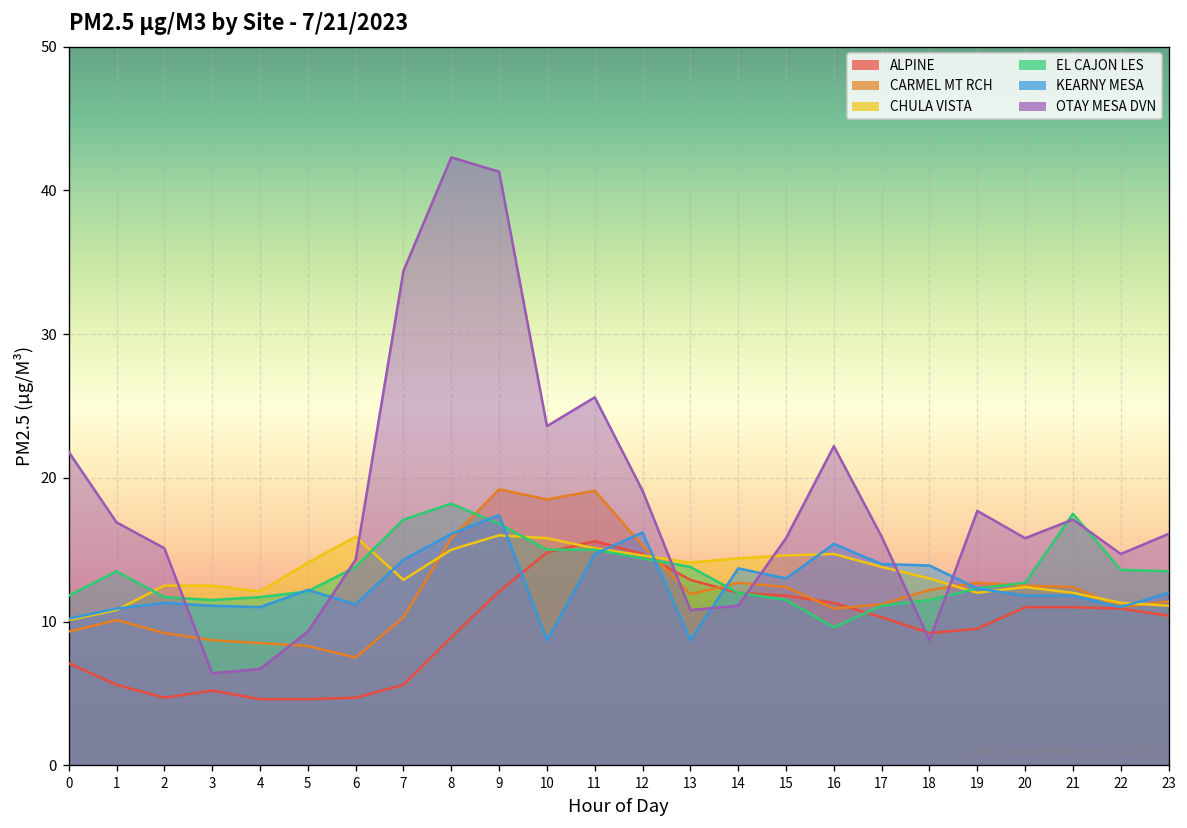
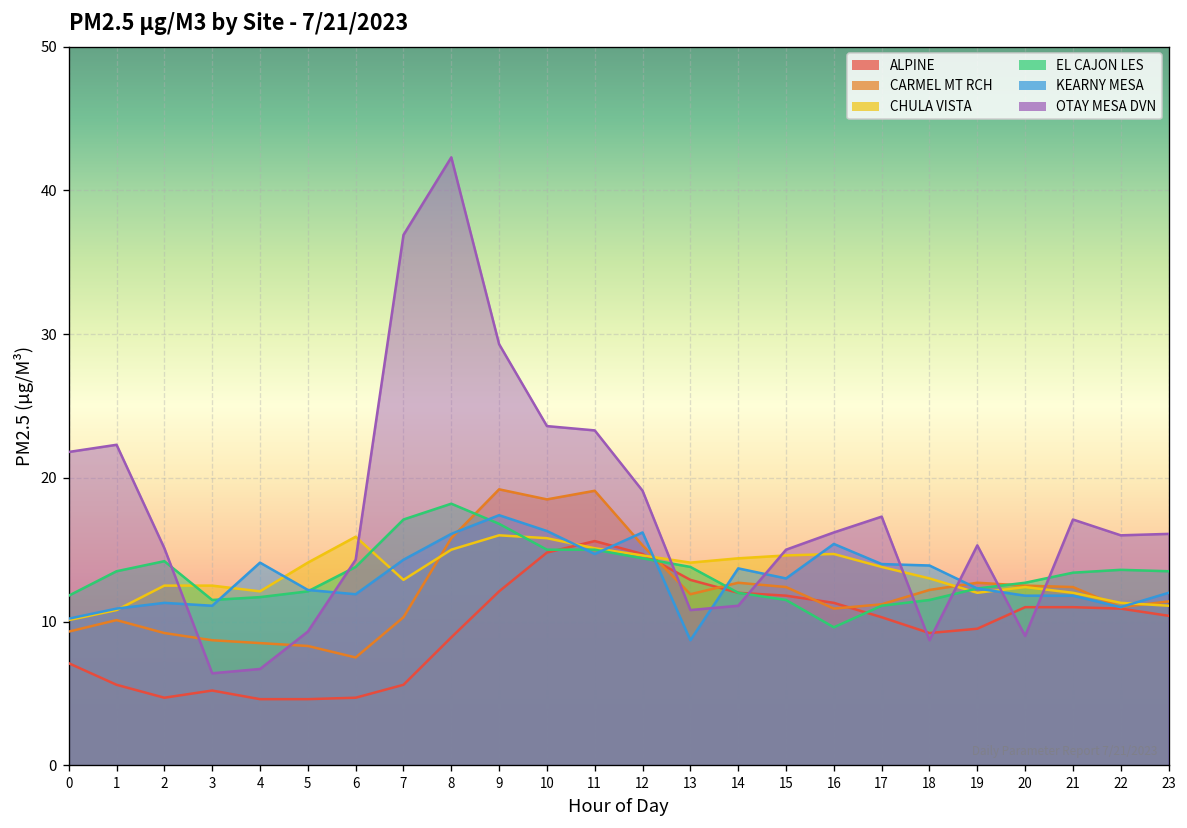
OTAY MESA DVN, 1: 16.9 -> 22.3
EL CAJON LES, 2: 11.7 -> 14.2
KEARNY MESA, 4: 11.0 -> 14.1
KEARNY MESA, 6: 11.2 -> 11.9
OTAY MESA DVN, 7: 34.4 -> 36.9
OTAY MESA DVN, 9: 41.3 -> 29.3
KEARNY MESA, 10: 8.7 -> 16.3
OTAY MESA DVN, 11: 25.6 -> 23.3
OTAY MESA DVN, 15: 15.8 -> 15.0
OTAY MESA DVN, 16: 22.2 -> 16.2
OTAY MESA DVN, 17: 15.9 -> 17.3
OTAY MESA DVN, 19: 17.7 -> 15.3
OTAY MESA DVN, 20: 15.8 -> 9.0
EL CAJON LES, 21: 17.5 -> 13.4
OTAY MESA DVN, 22: 14.7 -> 16.0
